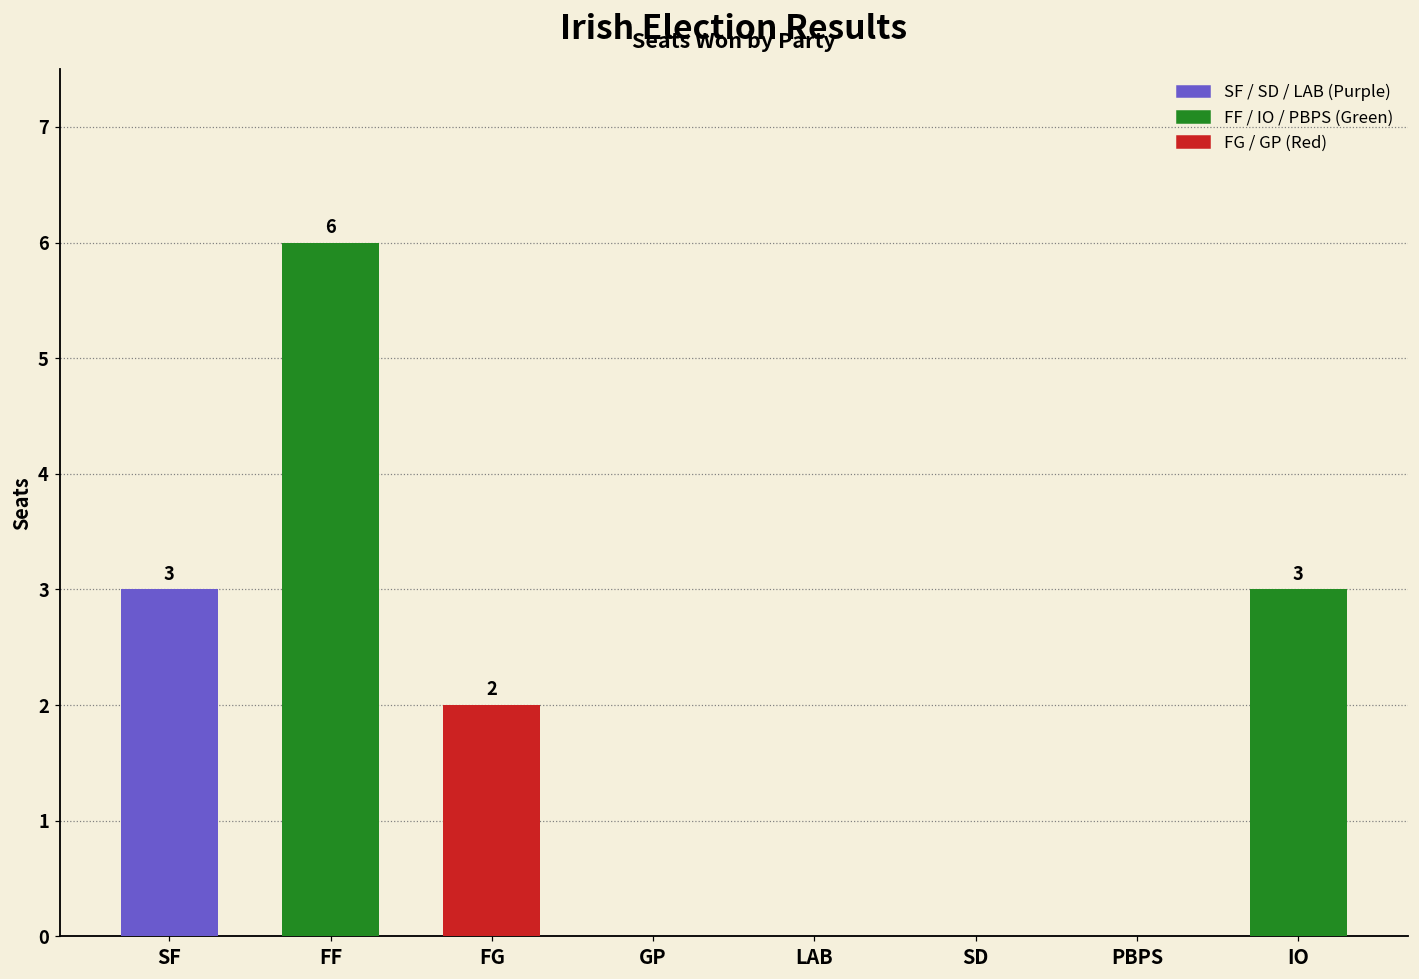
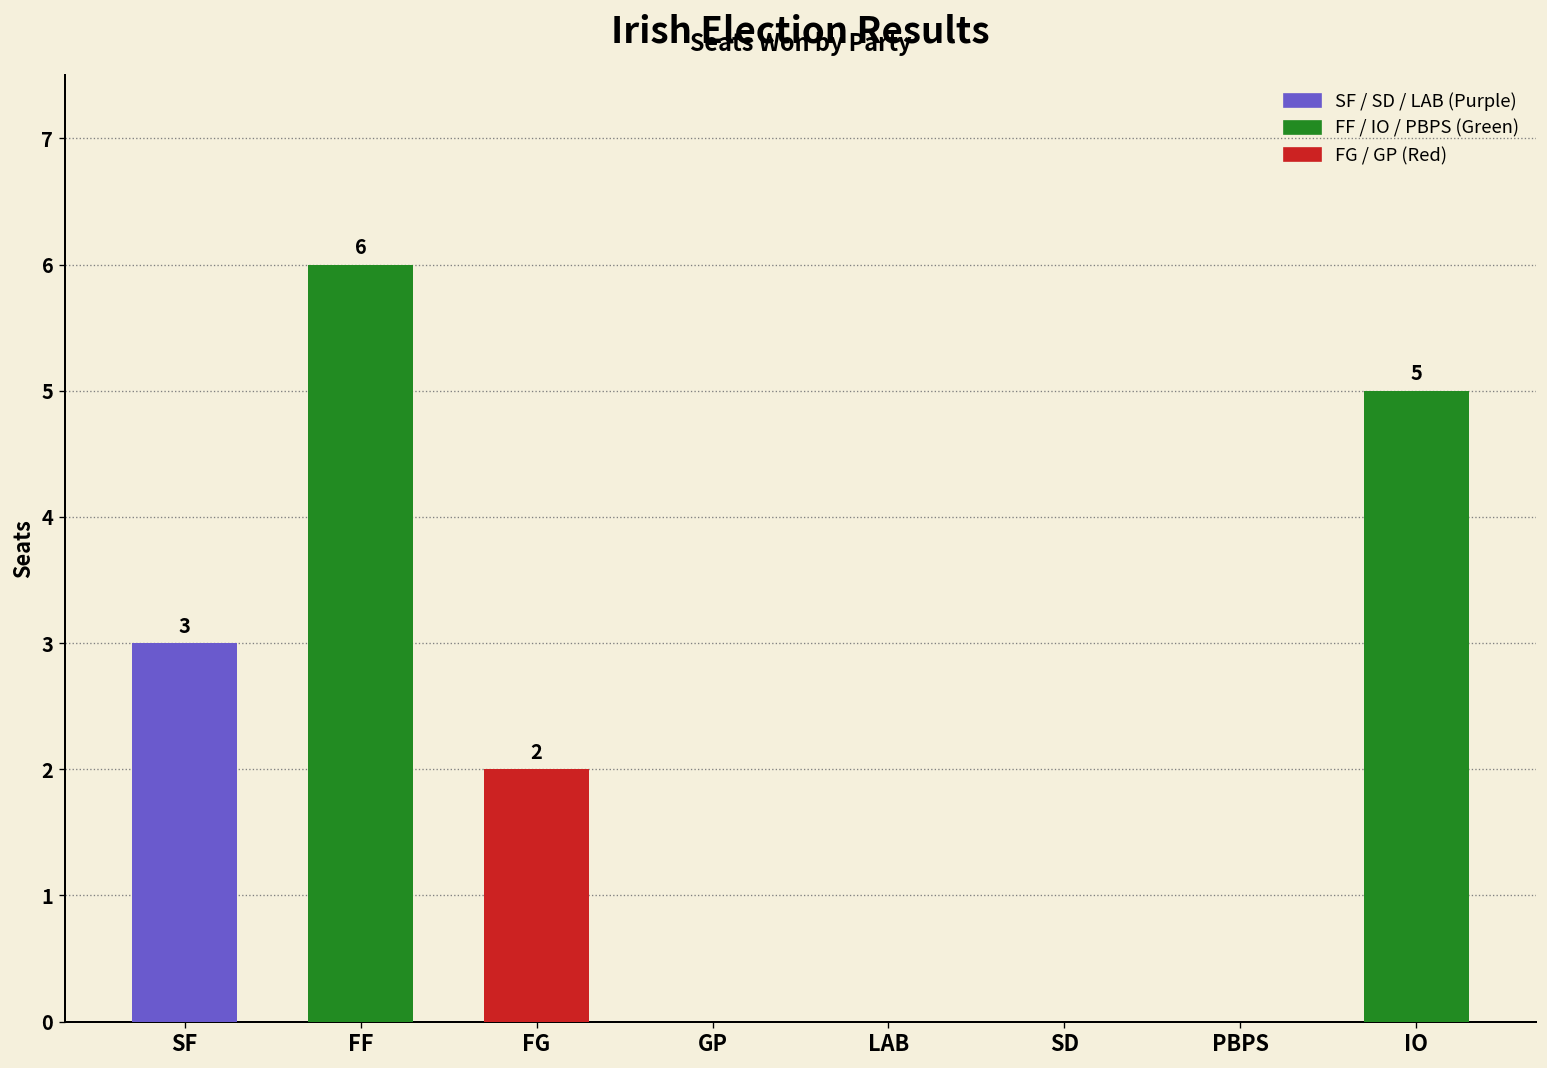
IO: 3 -> 5
